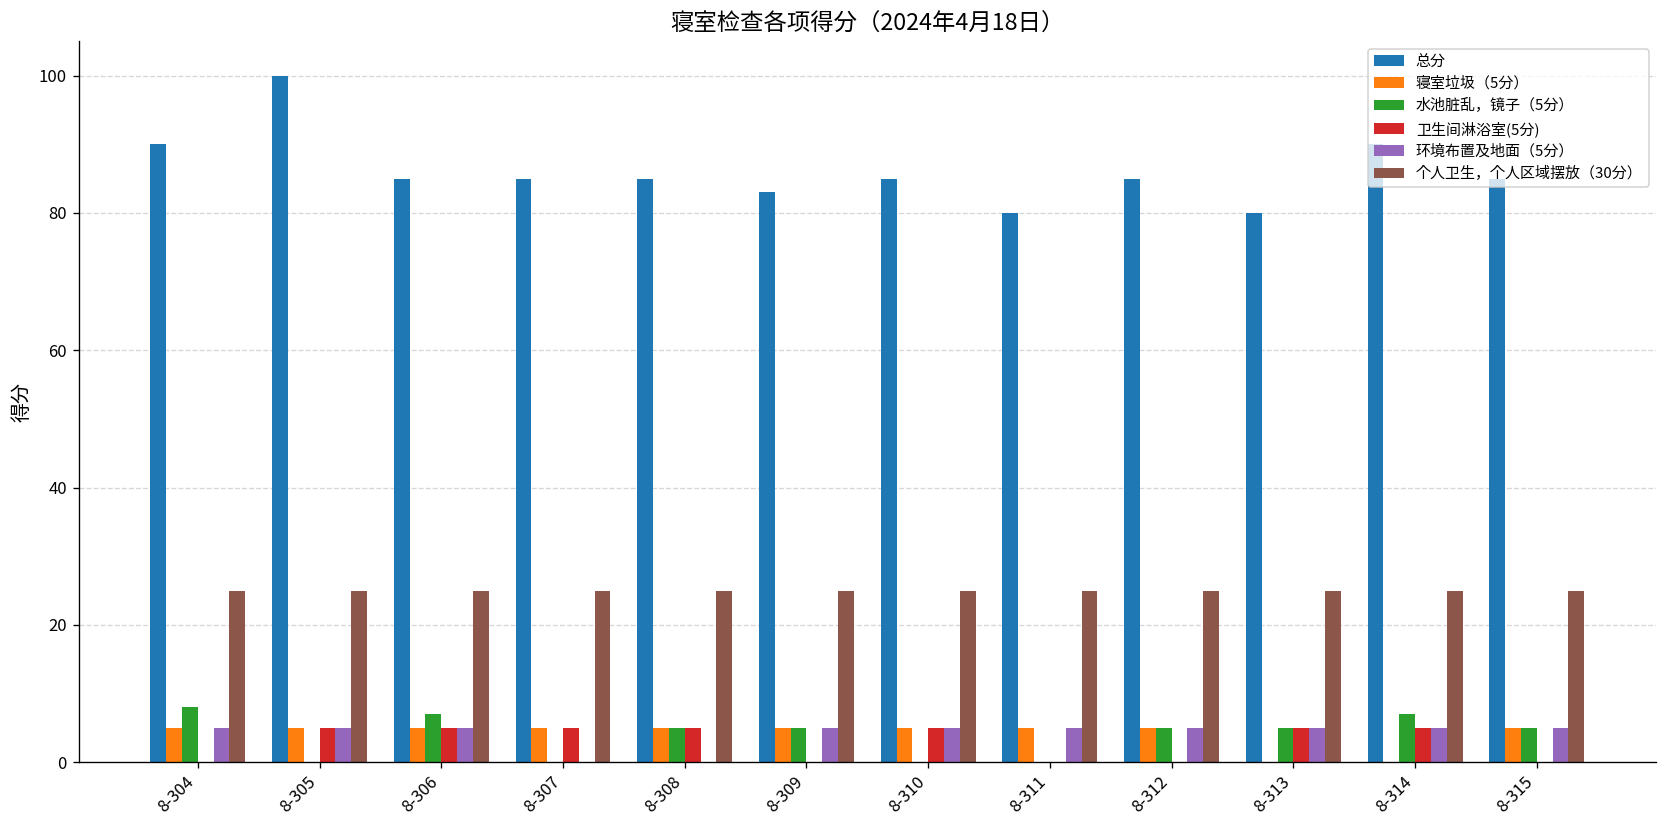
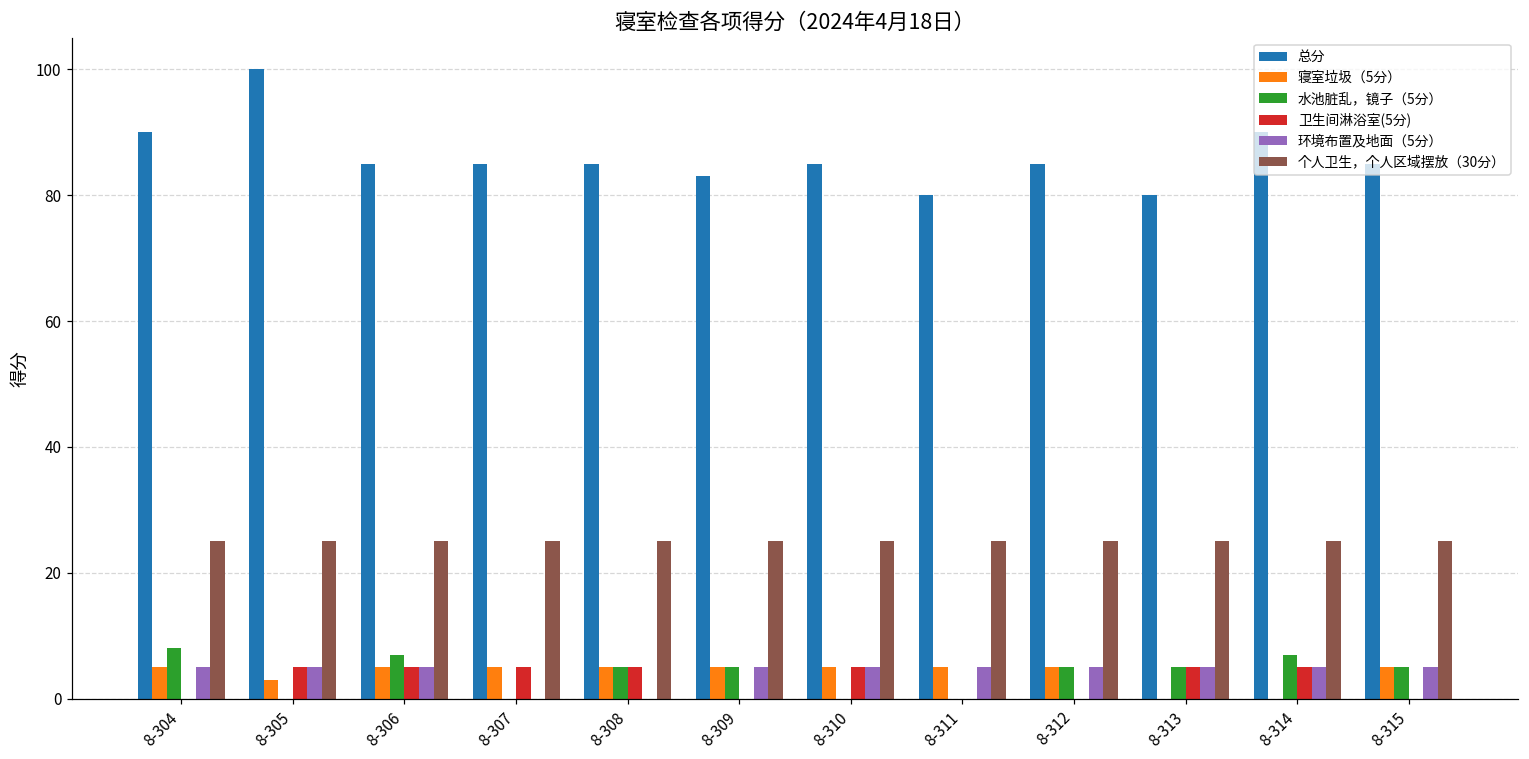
寝室垃圾（5分）, 8-305: 5 -> 3
